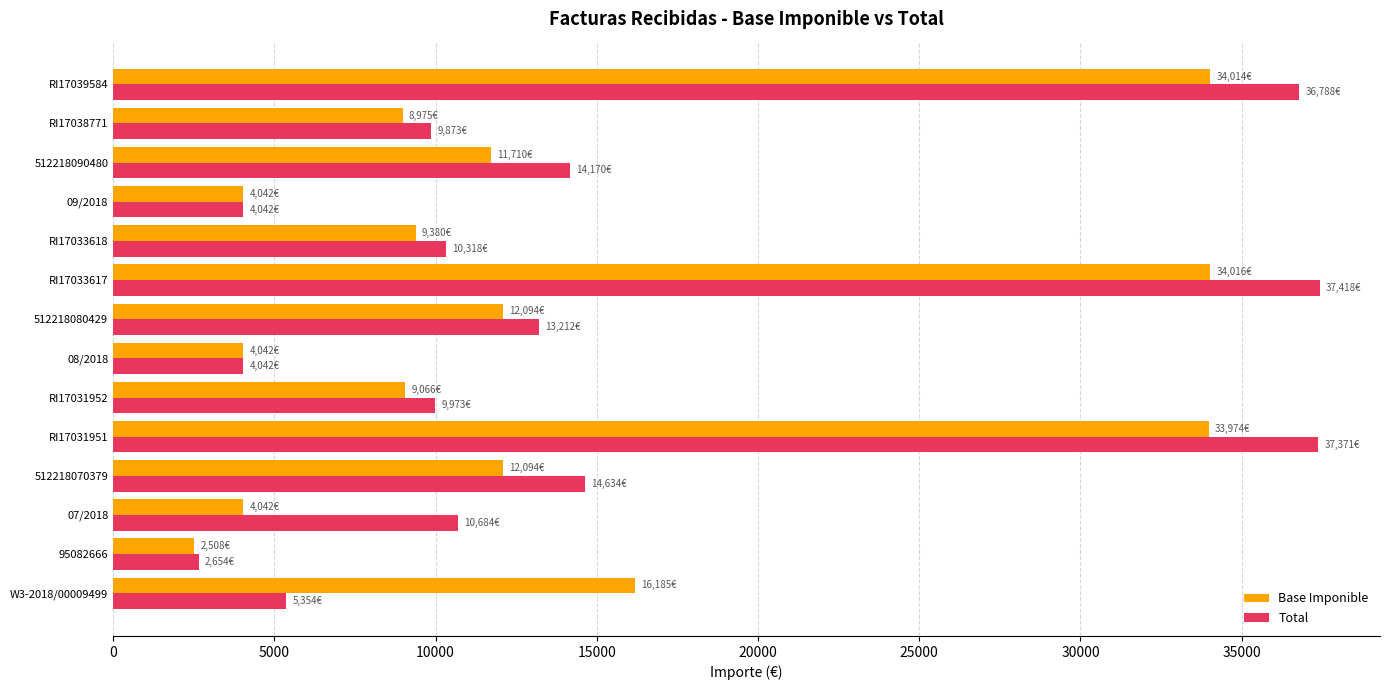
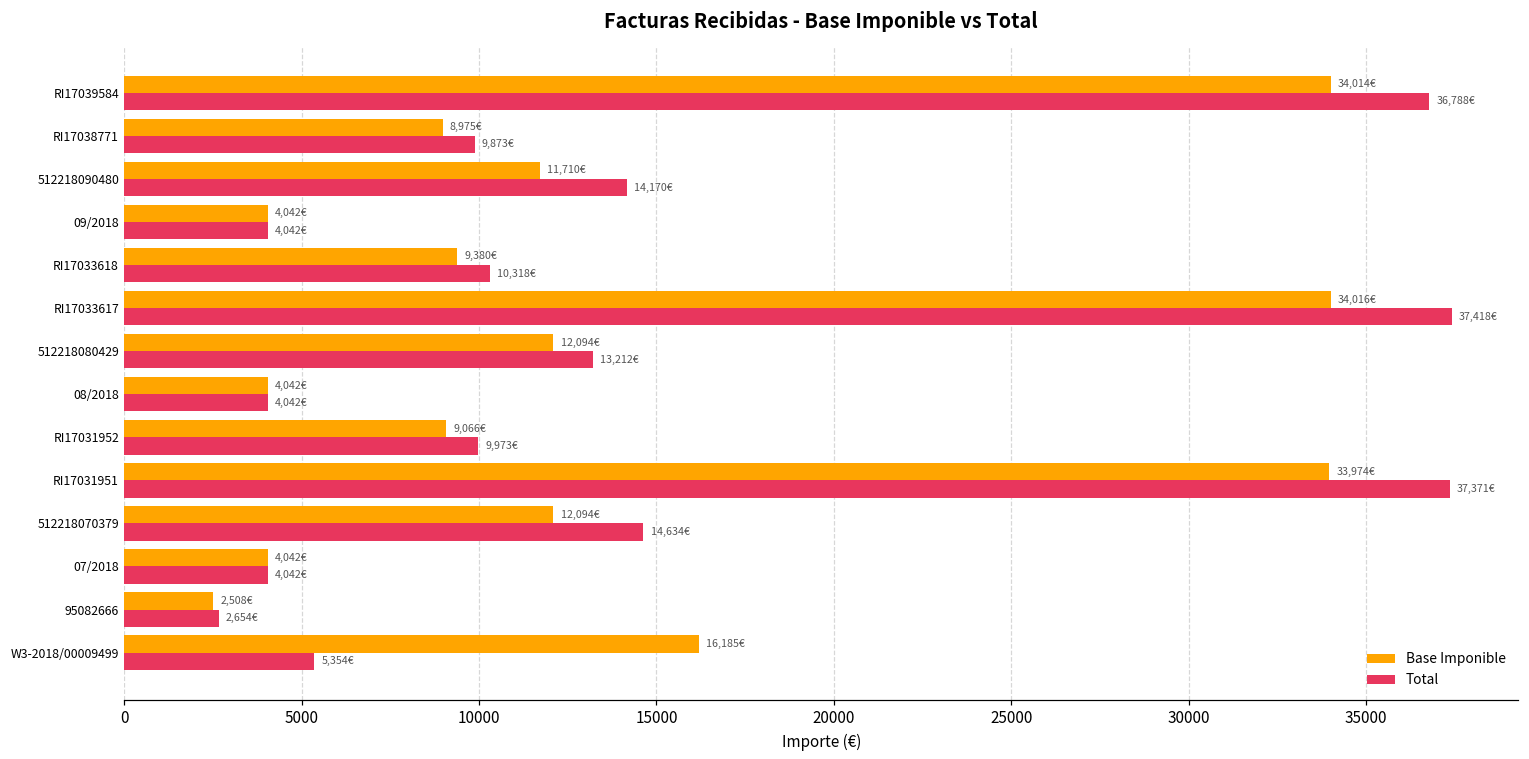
Total, 07/2018: 10,684€ -> 4,042€
